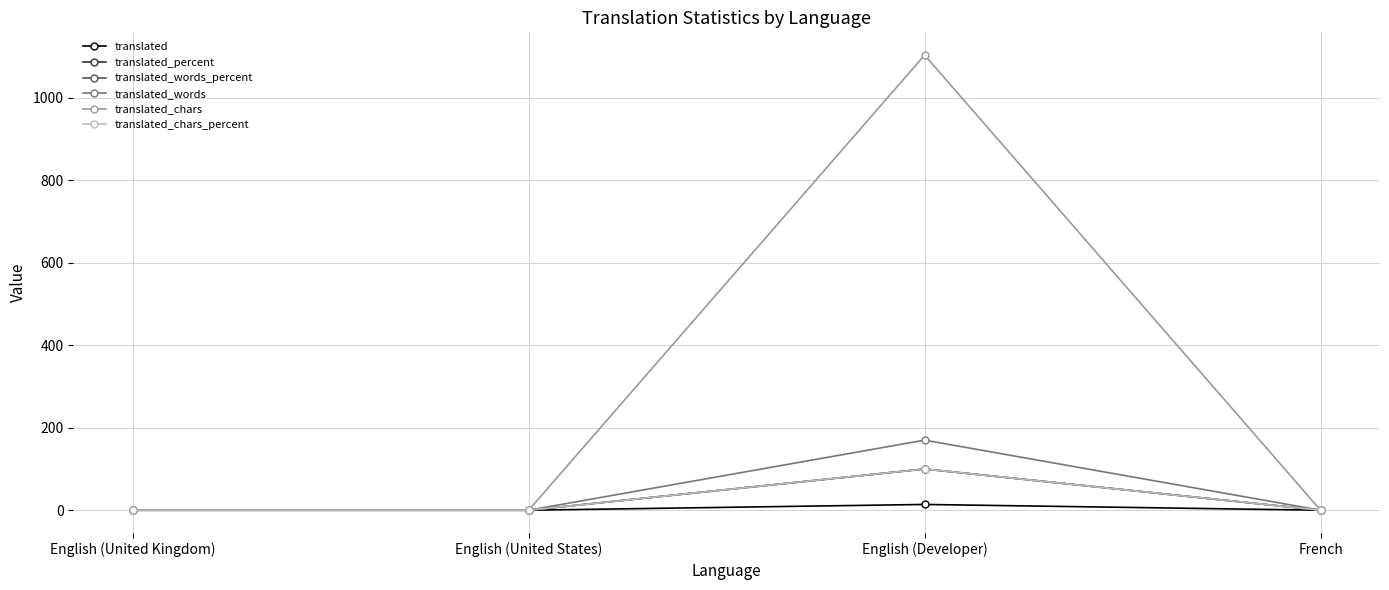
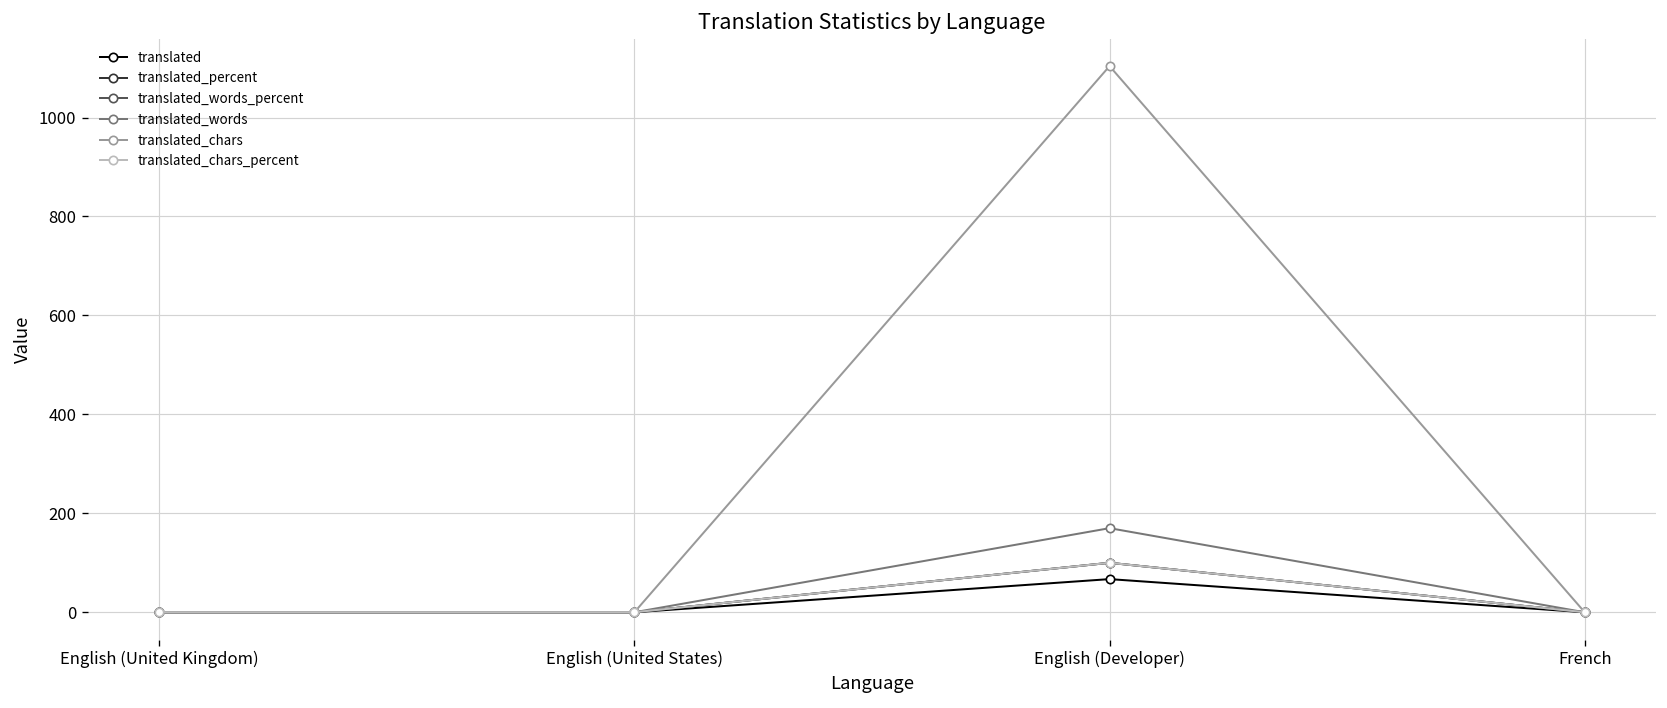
translated, English (Developer): 10 -> 70
